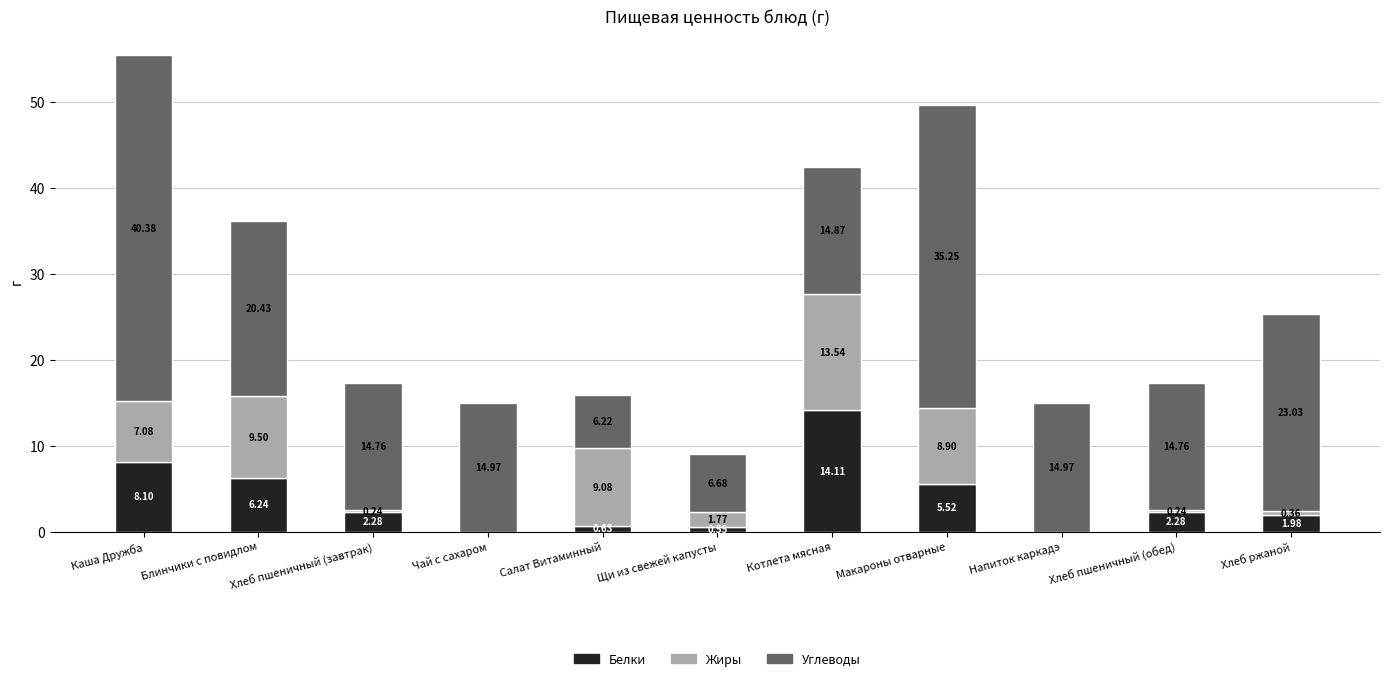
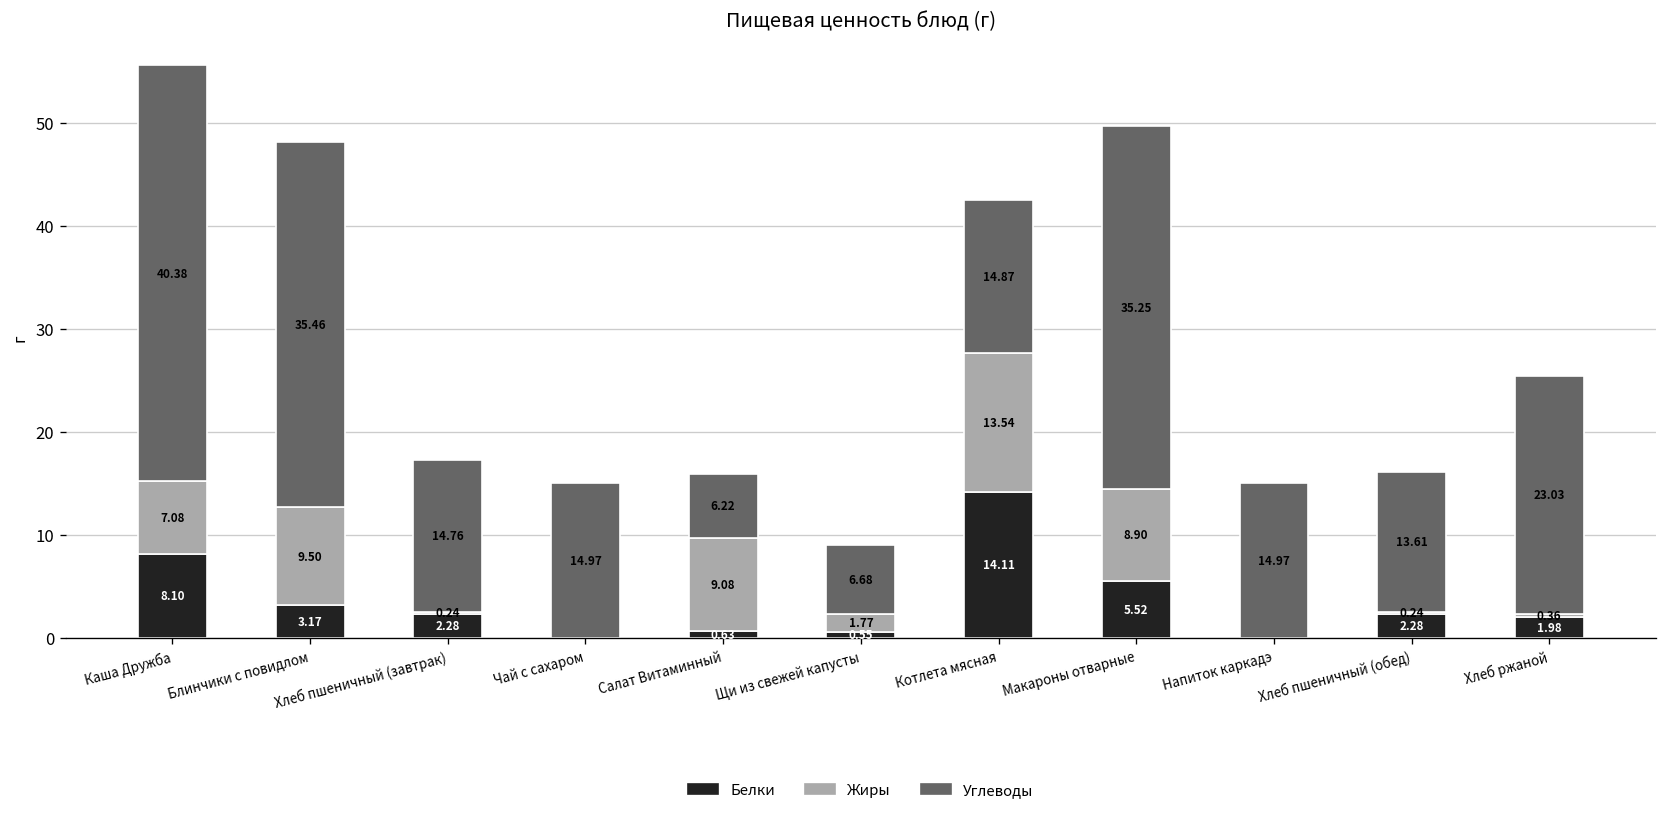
Белки, Блинчики с повидлом: 6.24 -> 3.17
Углеводы, Блинчики с повидлом: 20.43 -> 35.46
Углеводы, Хлеб пшеничный (обед): 14.76 -> 13.61
